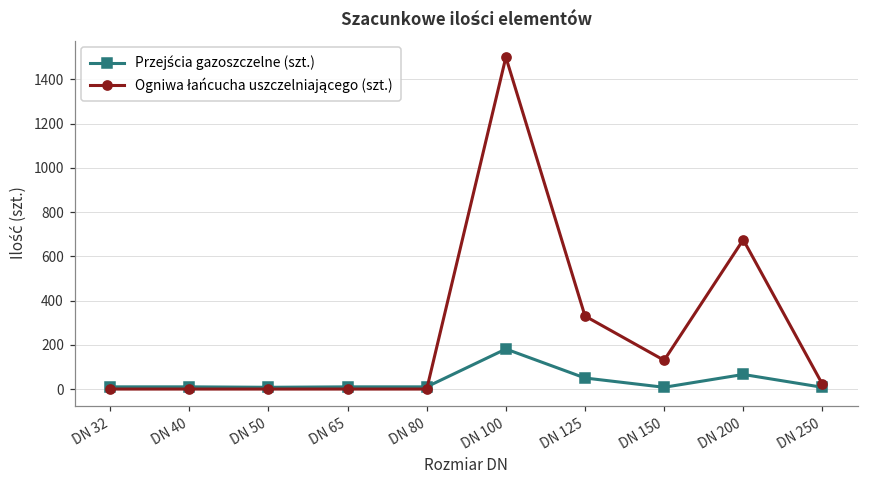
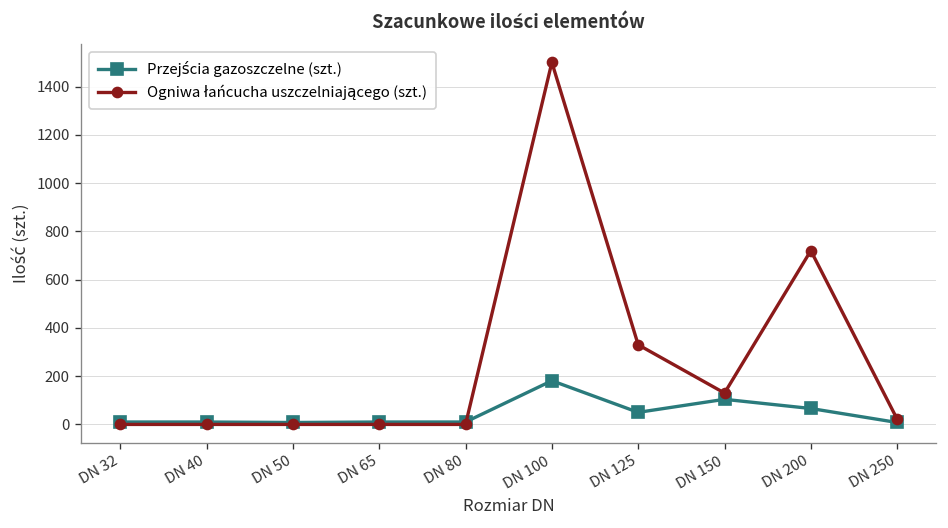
Przejścia gazoszczelne (szt.), DN 150: 10 -> 100
Ogniwa łańcucha uszczelniającego (szt.), DN 200: 680 -> 720
